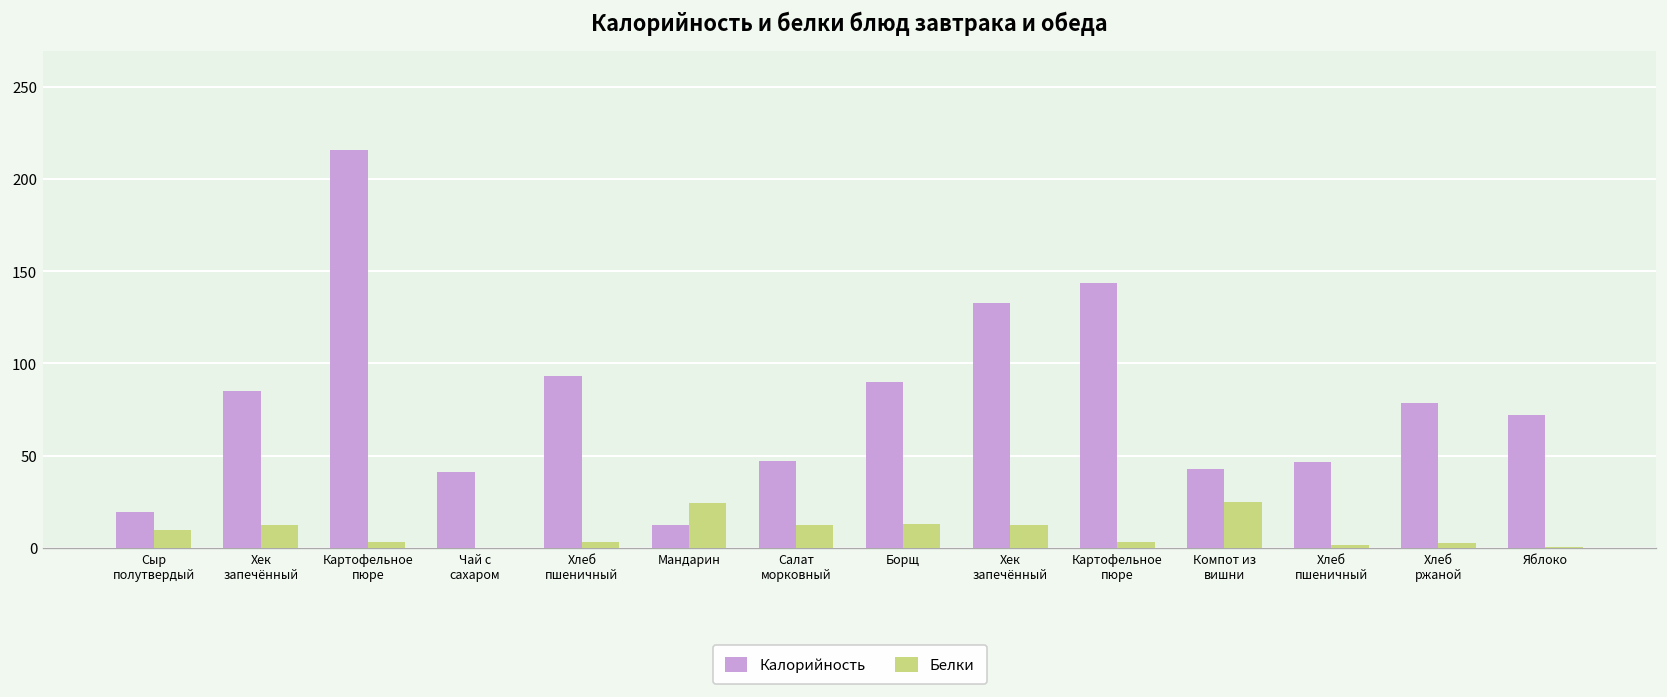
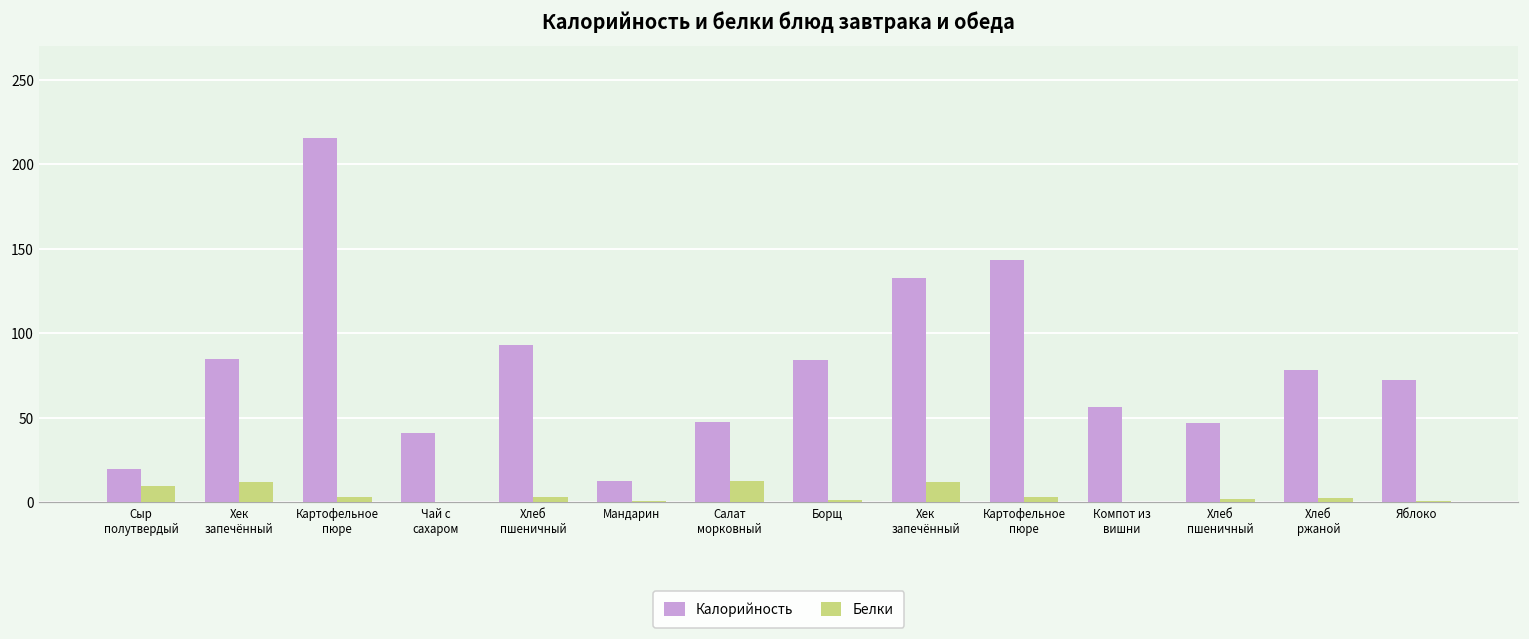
Белки, Мандарин: 24 -> 1
Калорийность, Борщ: 90 -> 84
Белки, Борщ: 13 -> 2
Калорийность, Компот из вишни: 43 -> 56
Белки, Компот из вишни: 25 -> 0
